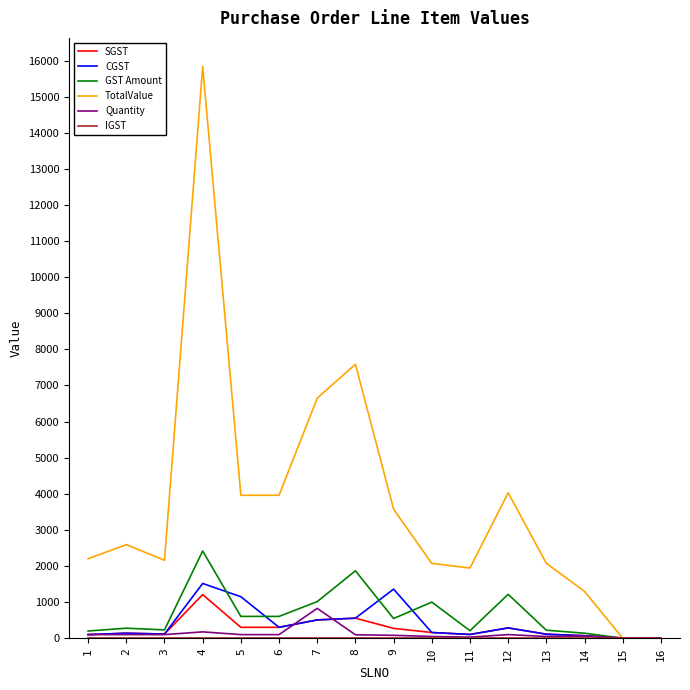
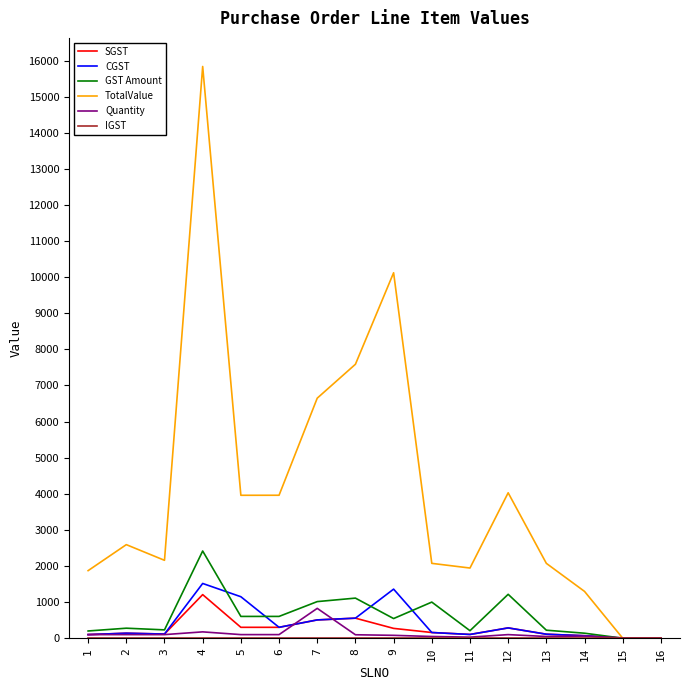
TotalValue, 1: 2200 -> 1900
GST Amount, 8: 1900 -> 1100
TotalValue, 9: 3600 -> 10100
